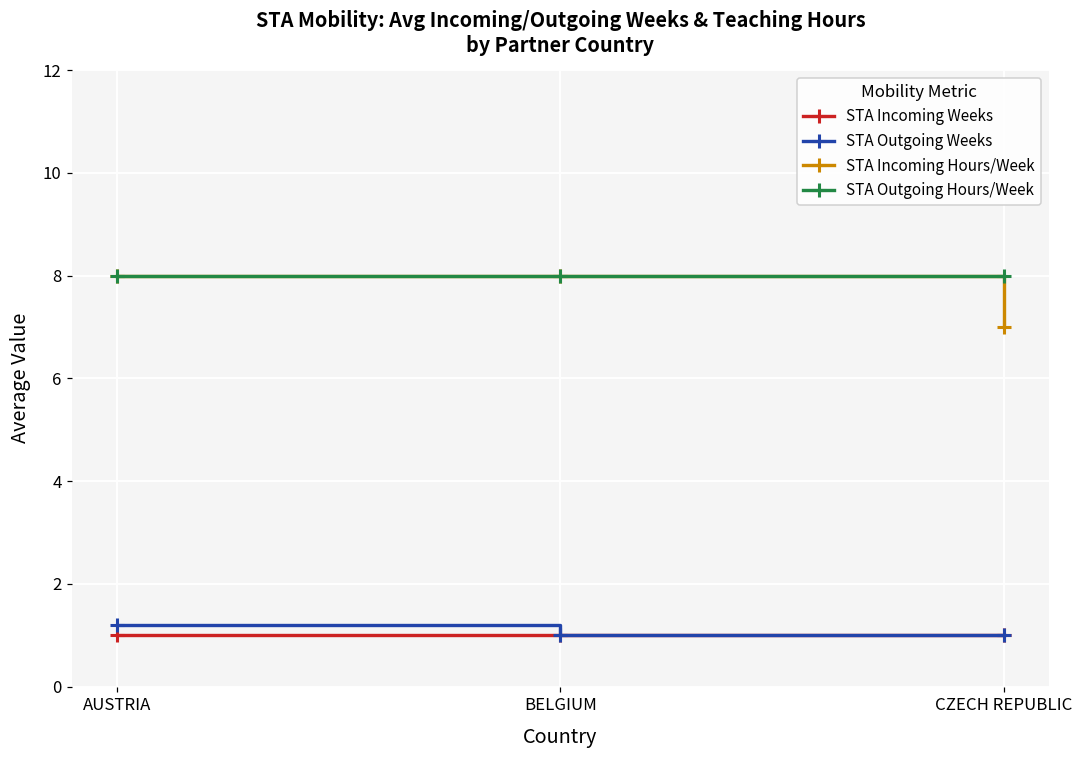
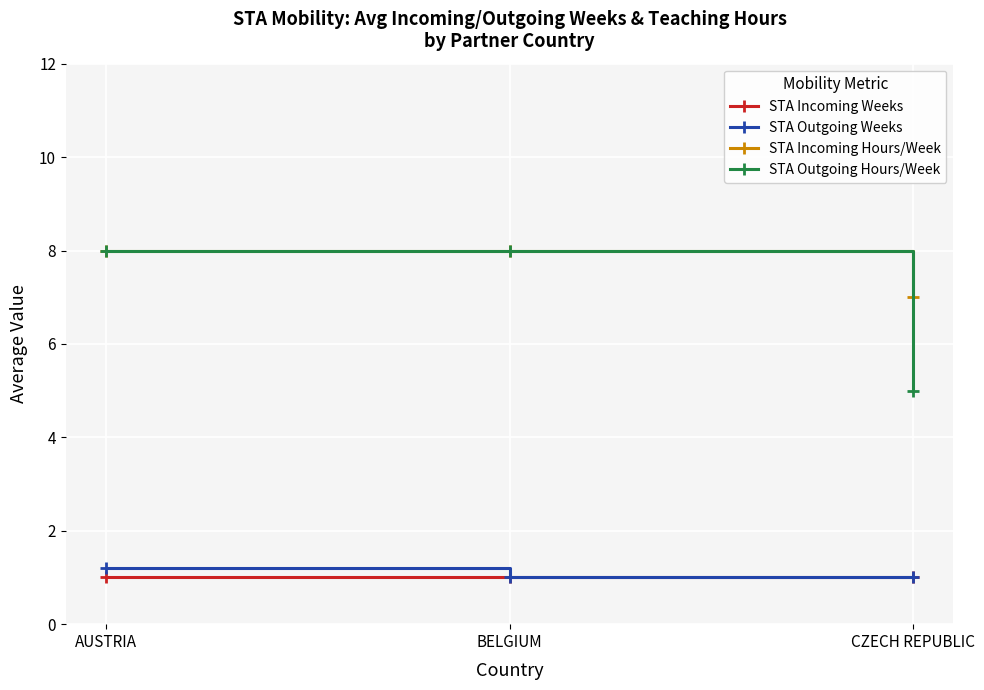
STA Outgoing Hours/Week, CZECH REPUBLIC: 8 -> 5
